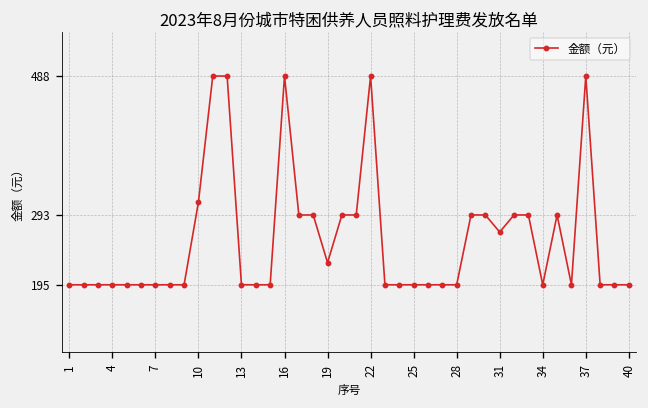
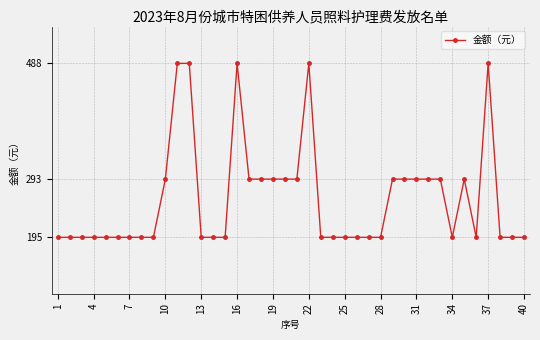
10: 310 -> 290
19: 230 -> 290
31: 270 -> 290
